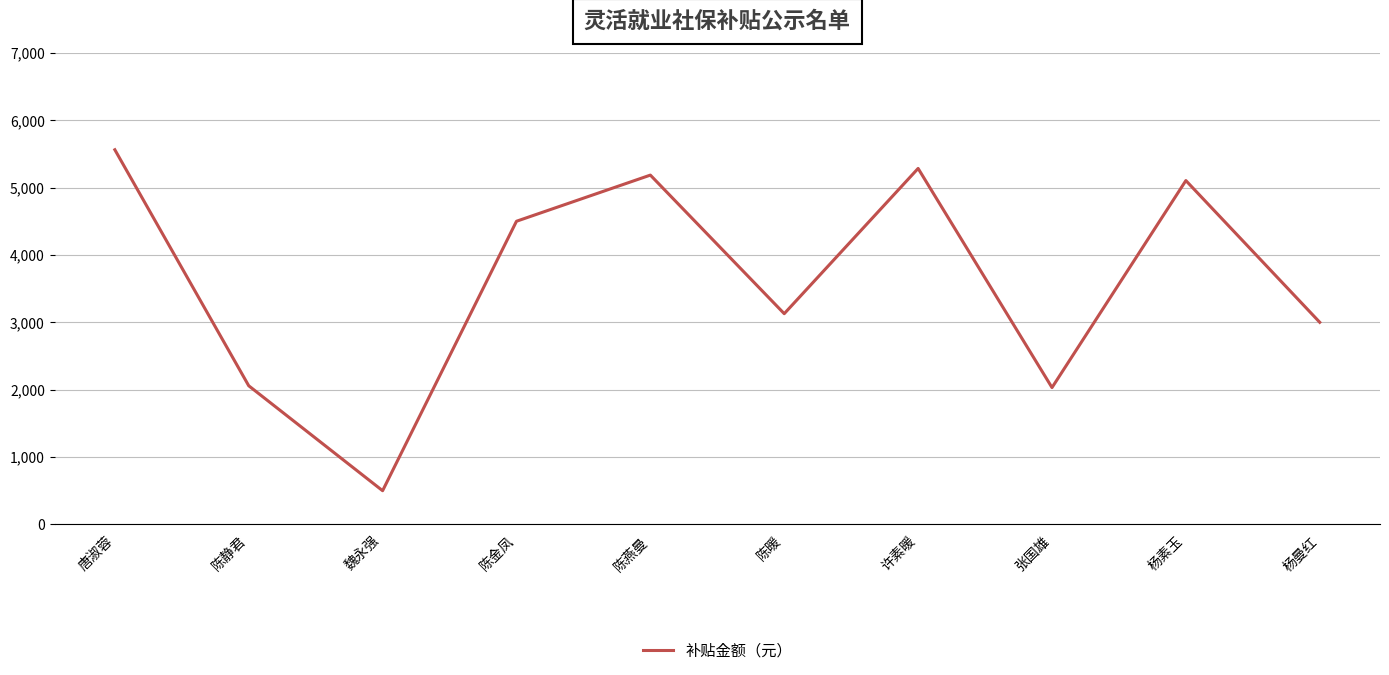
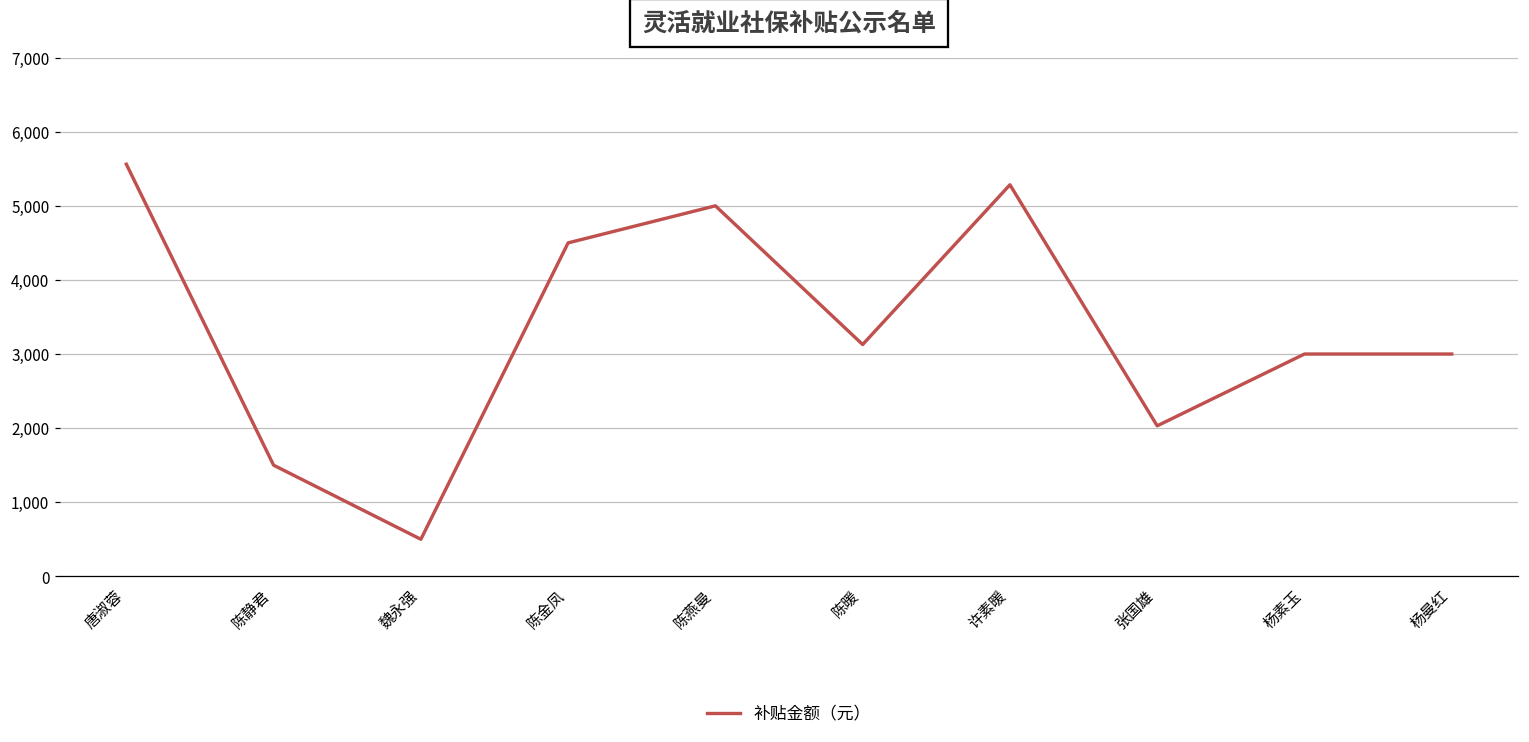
陈静君: 2,100 -> 1,500
陈燕曼: 5,200 -> 5,000
杨素玉: 5,100 -> 3,000
